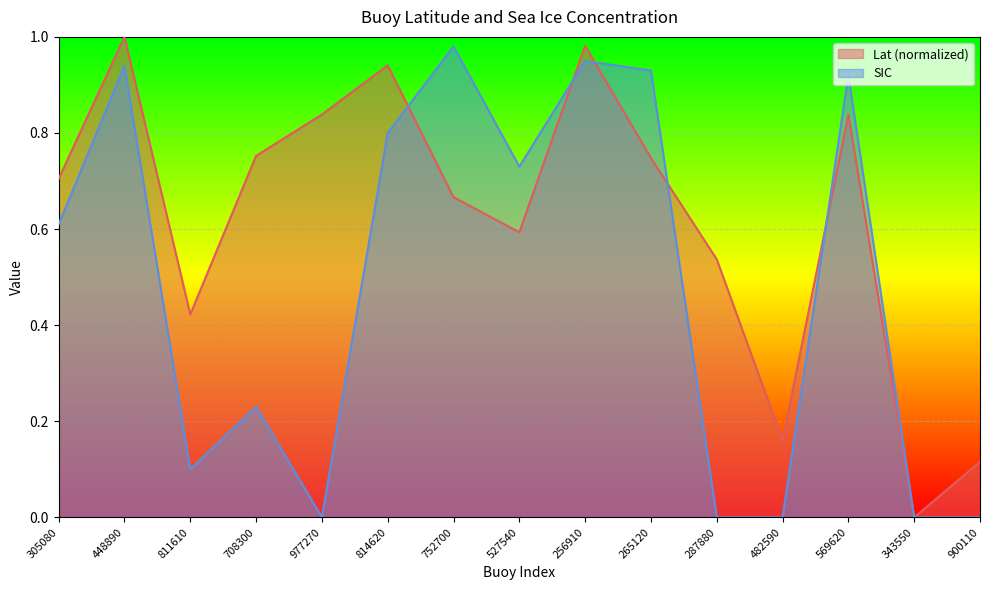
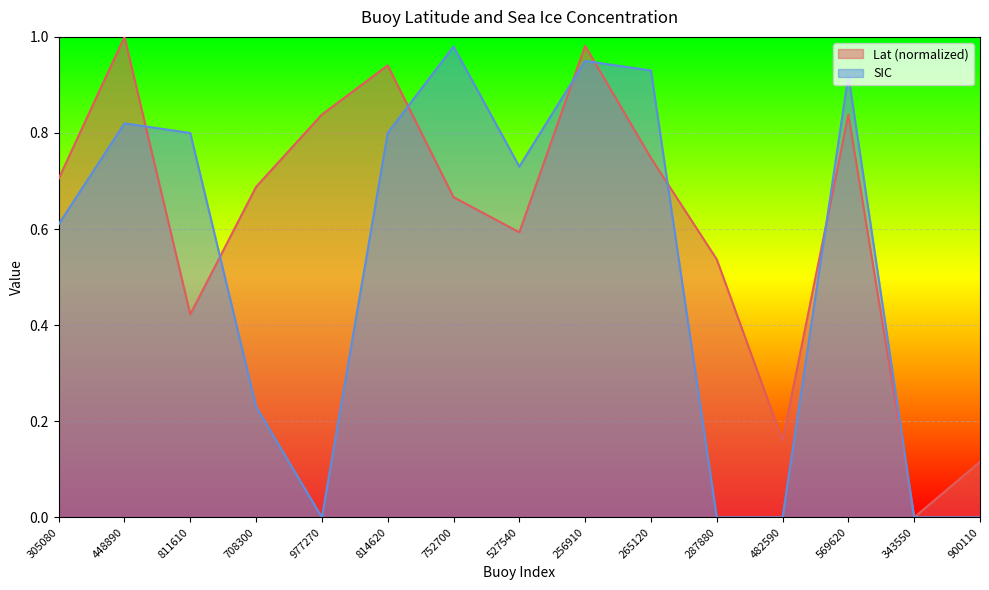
SIC, 448890: 0.94 -> 0.82
SIC, 811610: 0.1 -> 0.8
Lat (normalized), 708300: 0.75 -> 0.69
